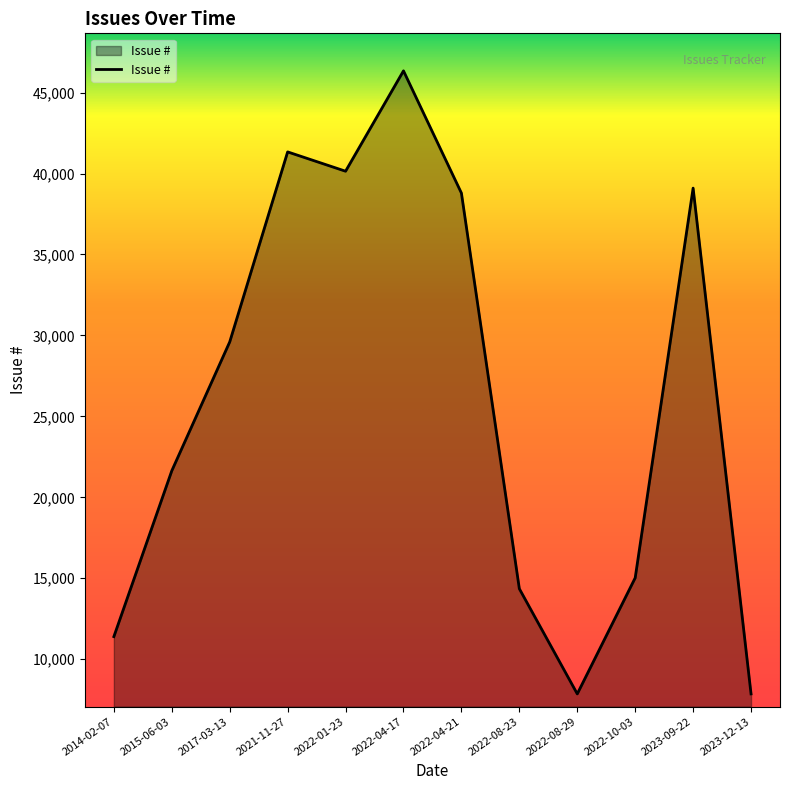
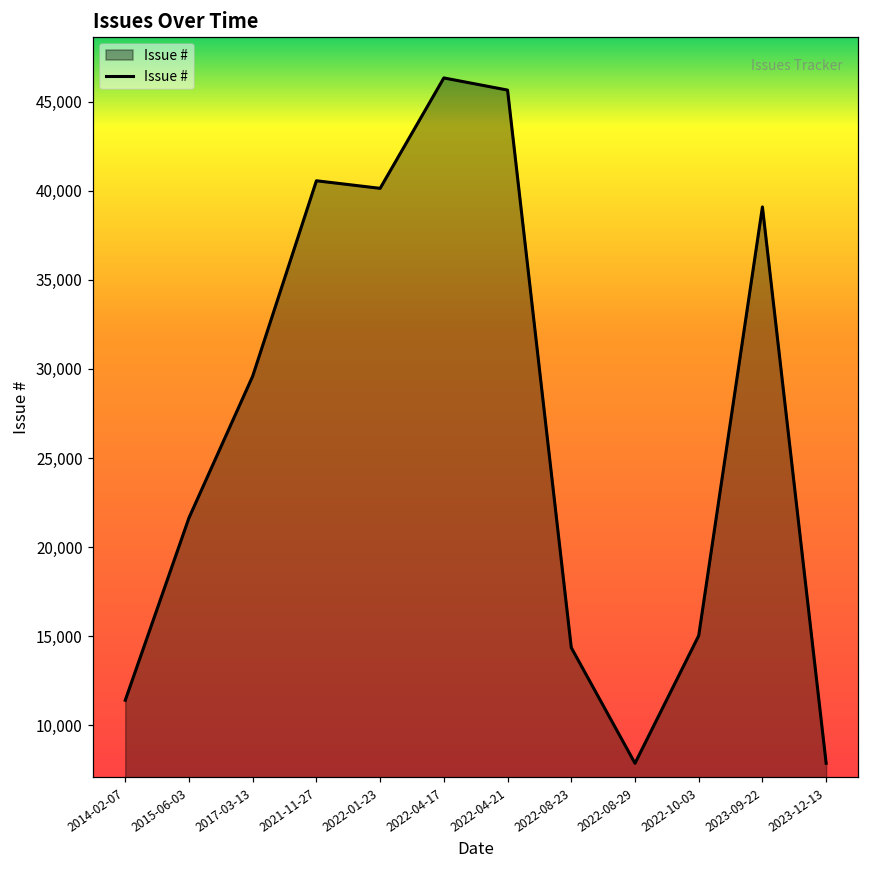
2021-11-27: 41,300 -> 40,600
2022-04-21: 38,800 -> 45,700
